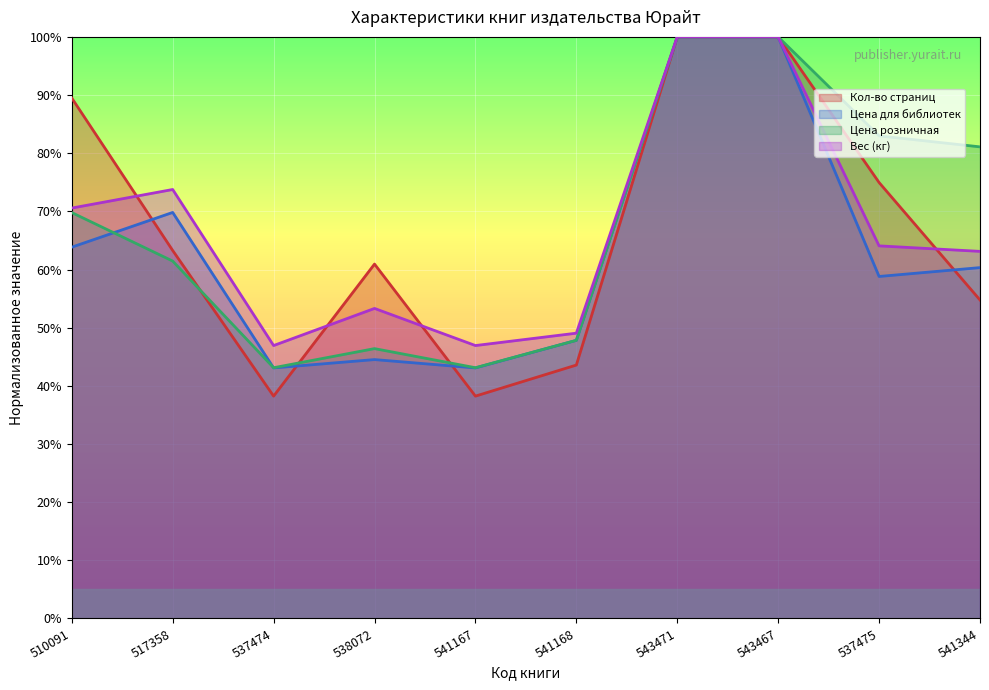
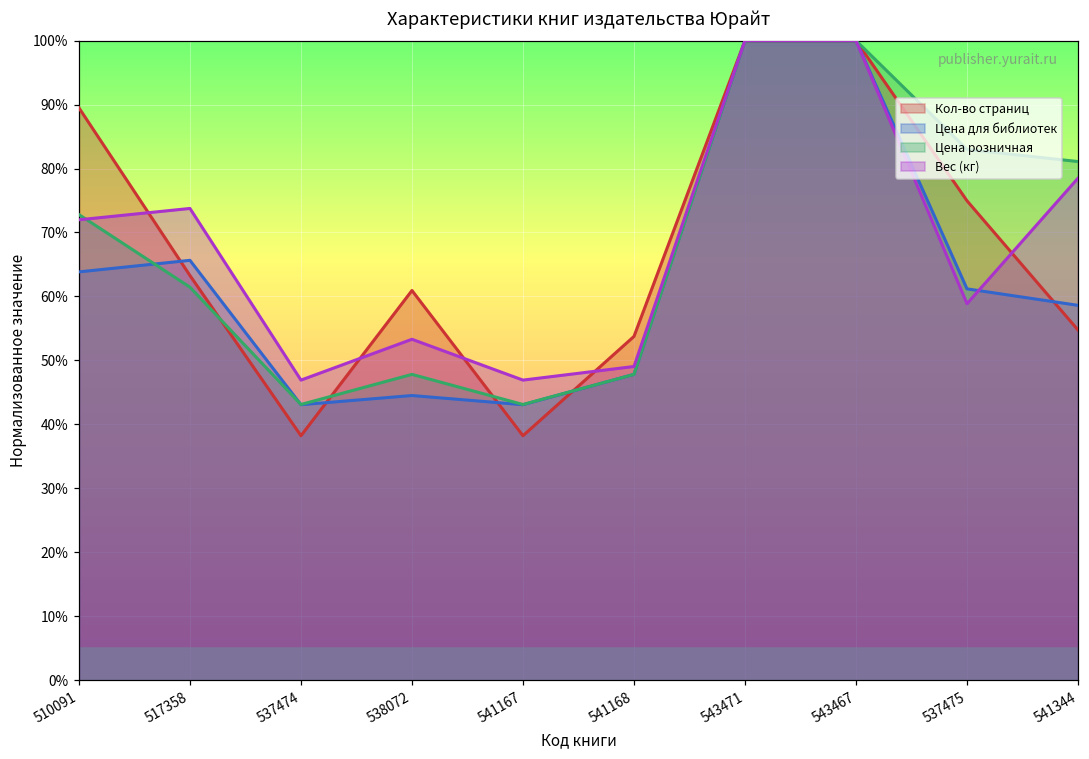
Цена розничная, 510091: 70% -> 73%
Вес (кг), 510091: 71% -> 72%
Цена для библиотек, 517358: 70% -> 66%
Цена розничная, 538072: 46% -> 48%
Кол-во страниц, 541168: 44% -> 54%
Цена для библиотек, 537475: 59% -> 61%
Вес (кг), 537475: 64% -> 59%
Цена для библиотек, 541344: 60% -> 59%
Вес (кг), 541344: 63% -> 78%
